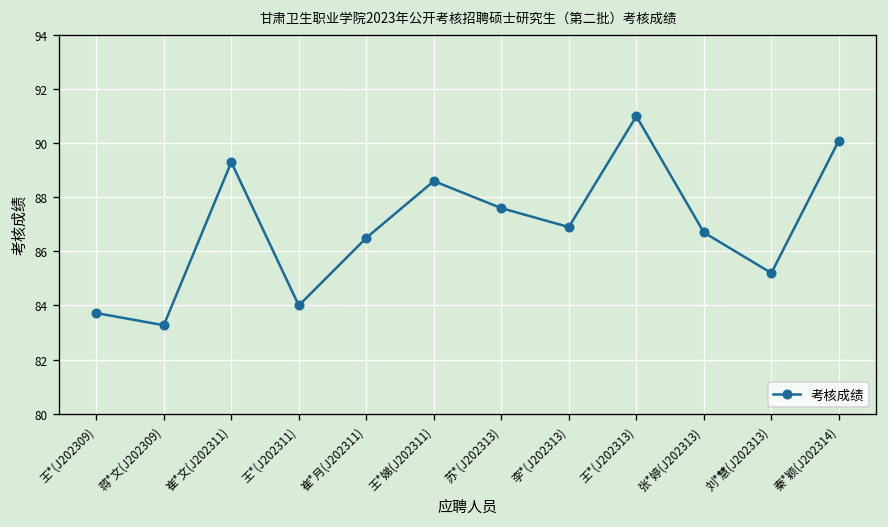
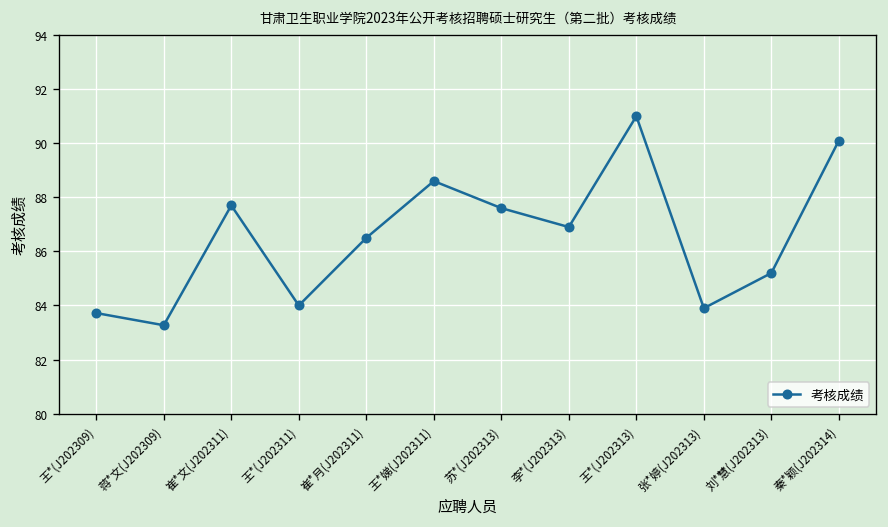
崔*文(J202311): 89.3 -> 87.7
张*婷(J202313): 86.7 -> 83.9
